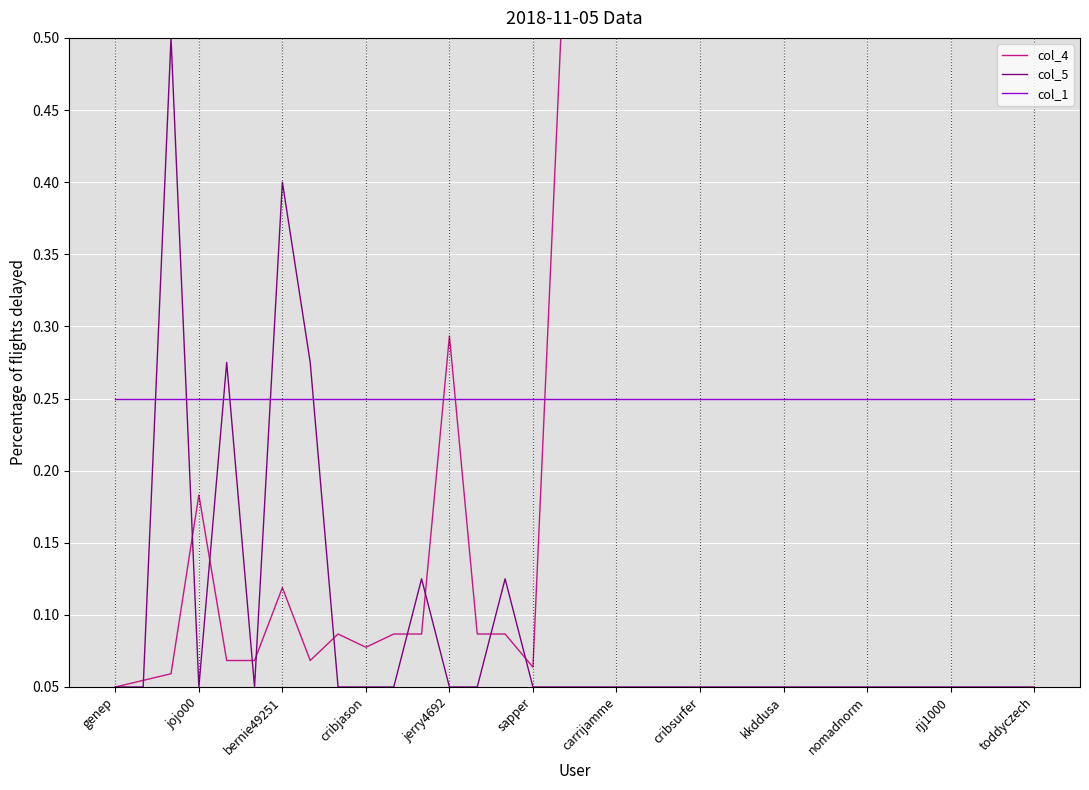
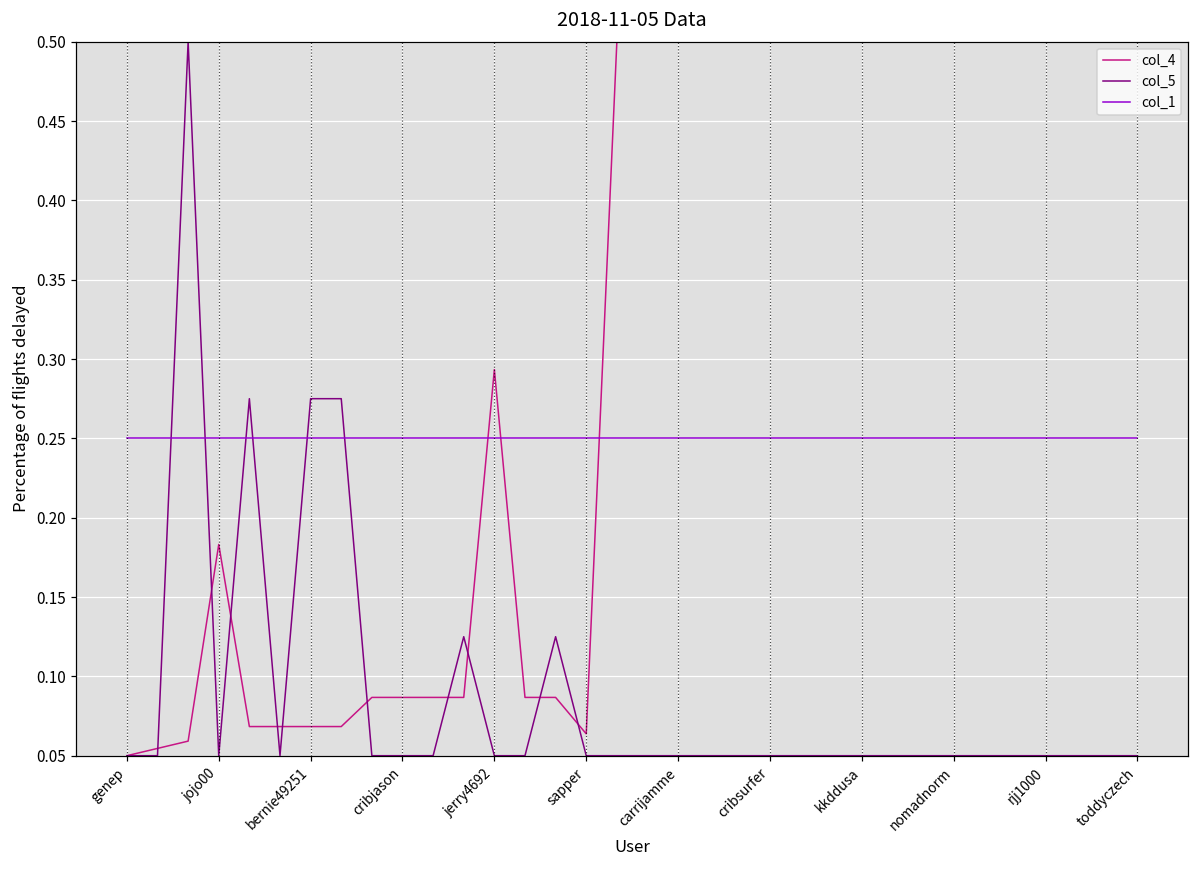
col_4, bernie49251: 0.119 -> 0.068
col_5, bernie49251: 0.400 -> 0.275
col_4, cribjason: 0.078 -> 0.087
